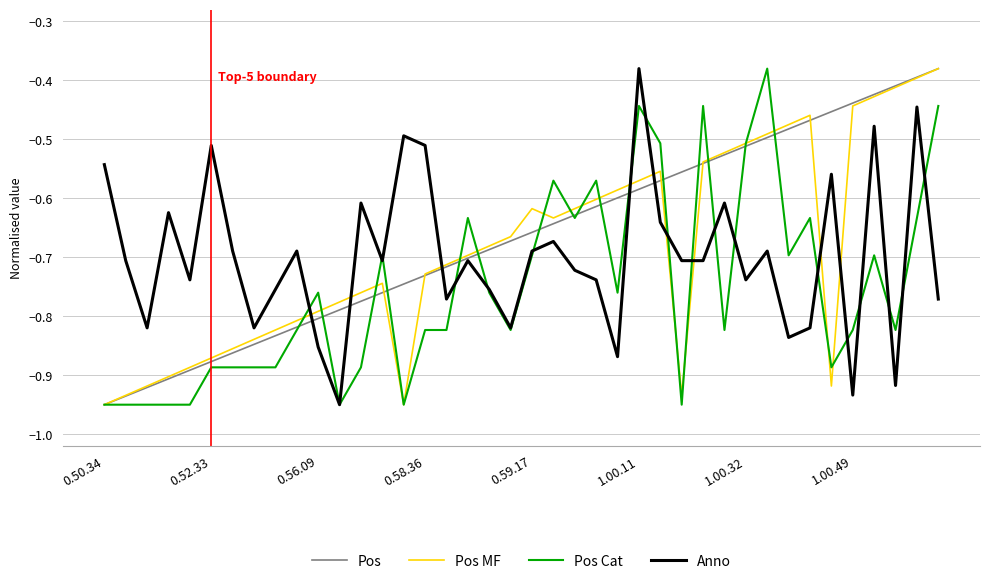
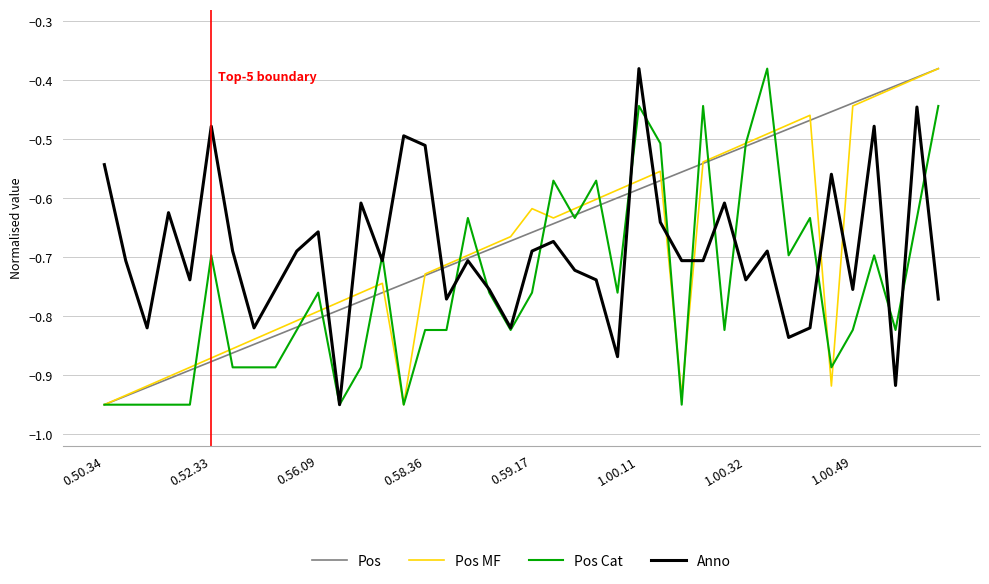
Pos Cat, 0.52.33: -0.89 -> -0.70
Anno, 0.52.33: -0.51 -> -0.48
Anno, 0.56.09: -0.85 -> -0.66
Pos Cat, 0.59.17: -0.70 -> -0.76
Anno, 1.00.49: -0.93 -> -0.75
